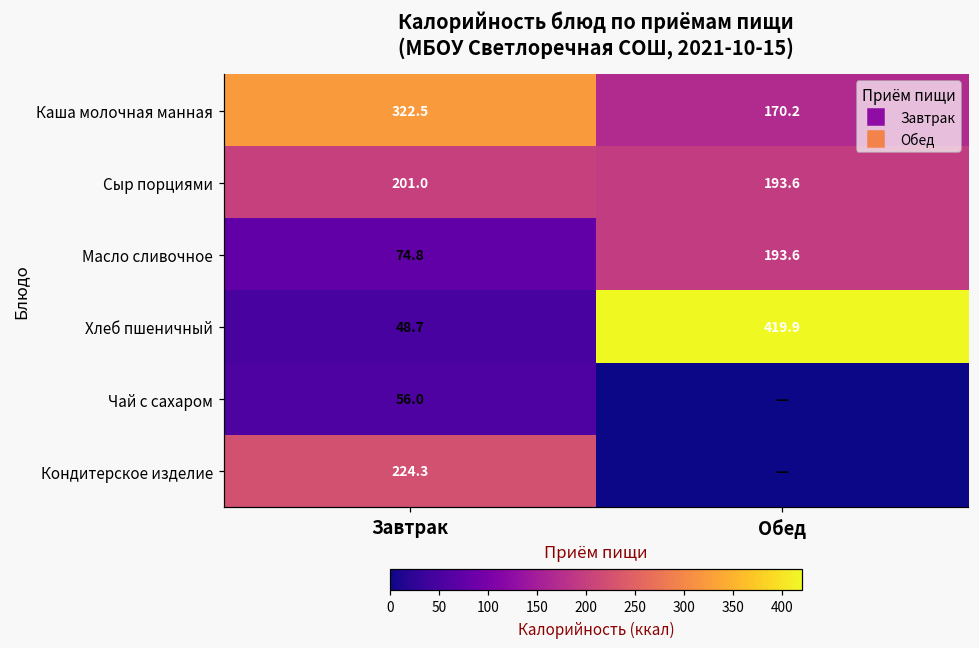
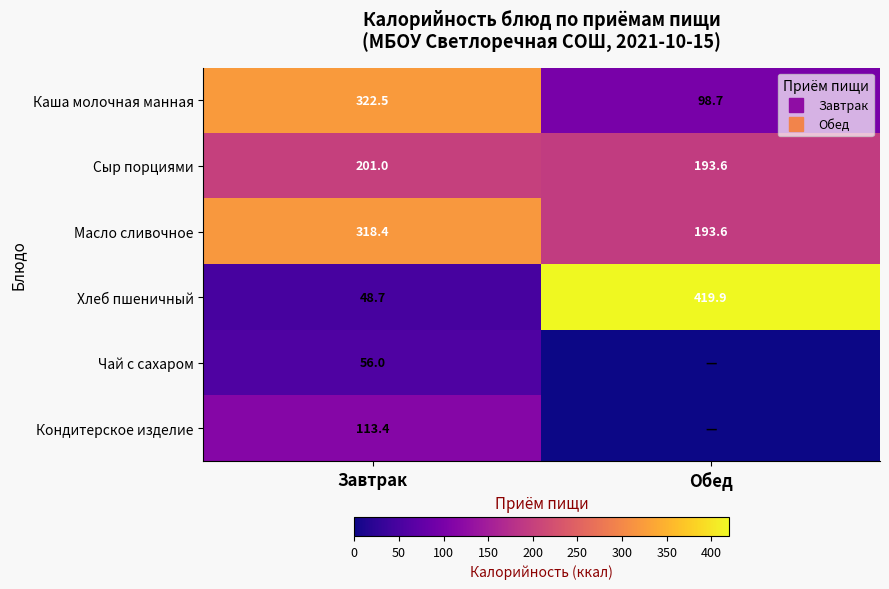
Каша молочная манная, Обед: 170.2 -> 98.7
Масло сливочное, Завтрак: 74.8 -> 318.4
Кондитерское изделие, Завтрак: 224.3 -> 113.4
